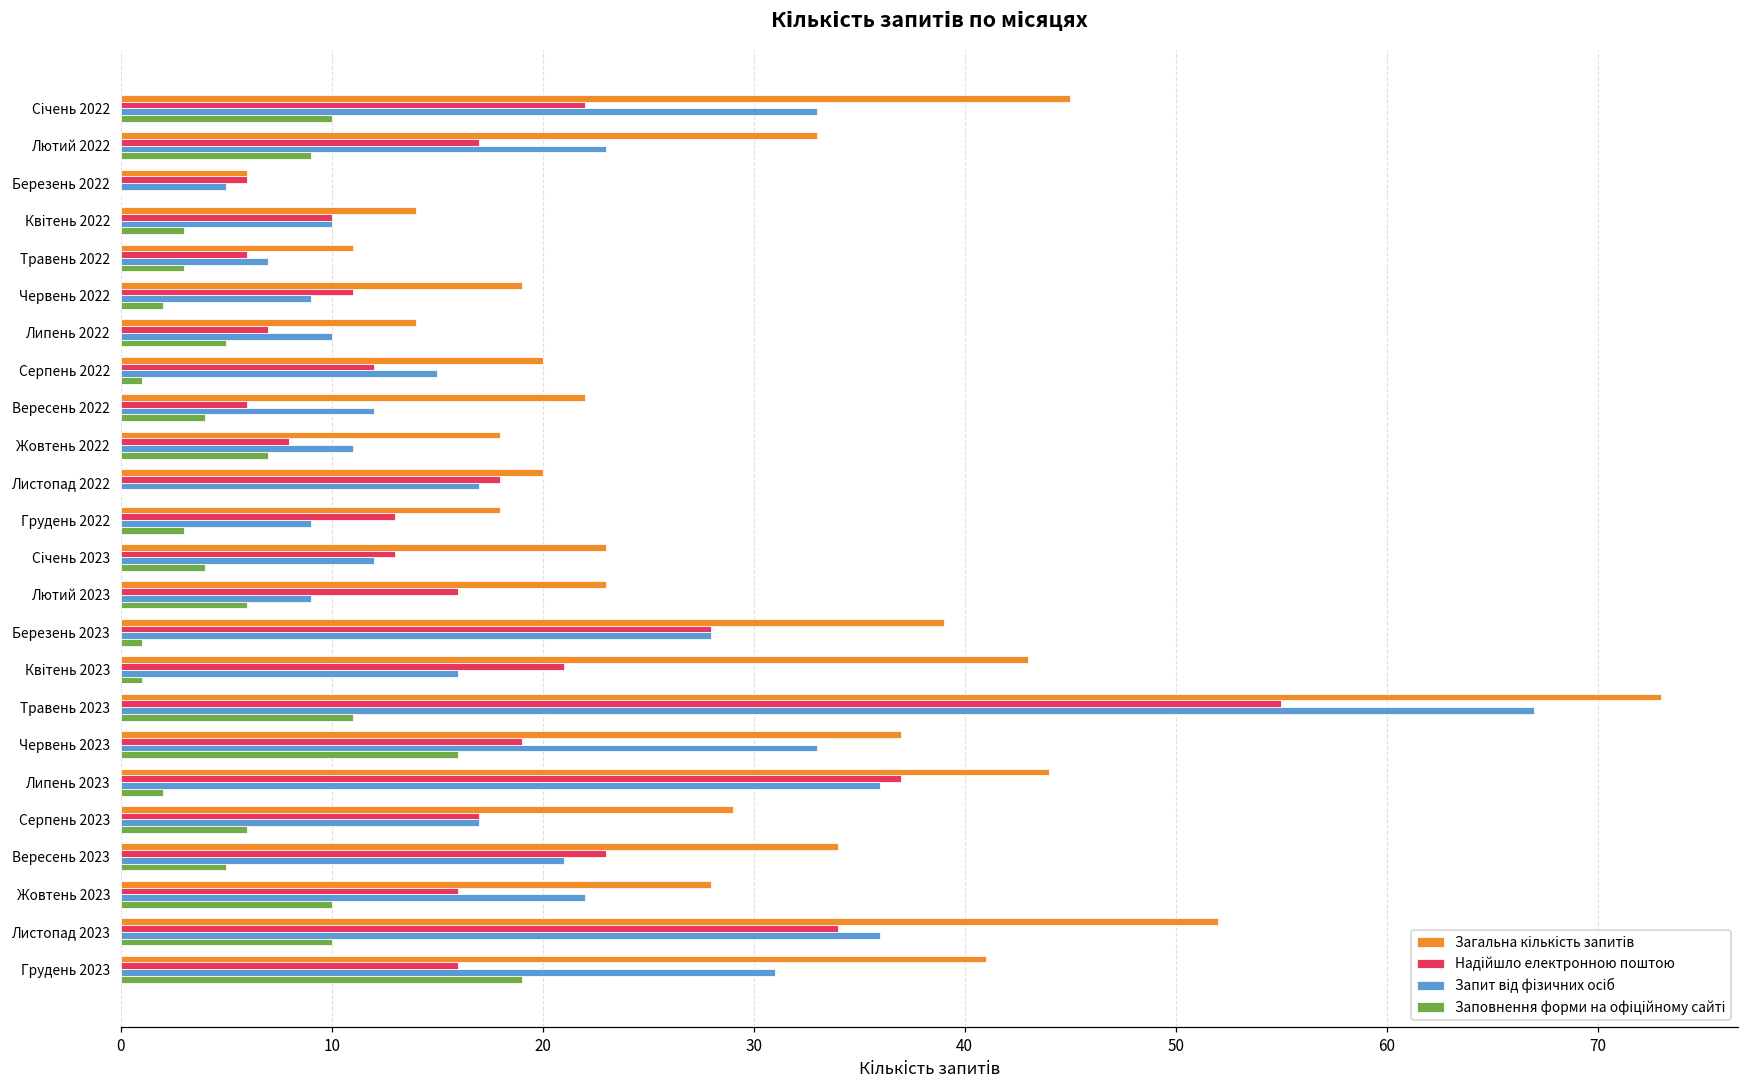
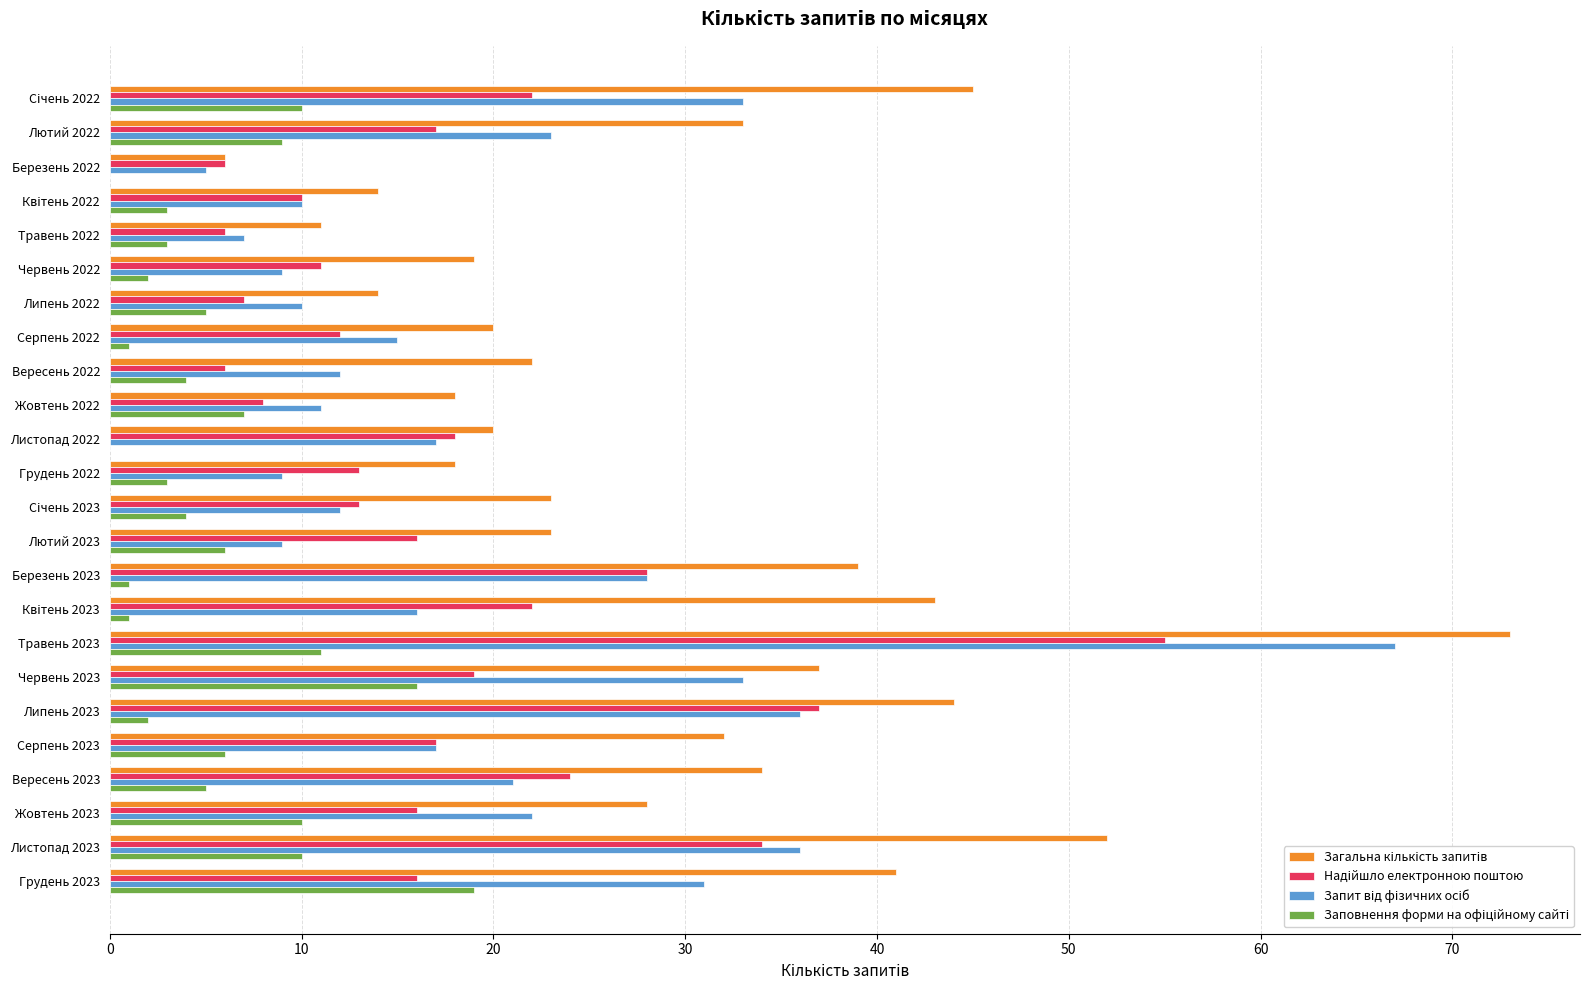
Надійшло електронною поштою, Квітень 2023: 21 -> 22
Загальна кількість запитів, Серпень 2023: 29 -> 32
Надійшло електронною поштою, Вересень 2023: 23 -> 24
